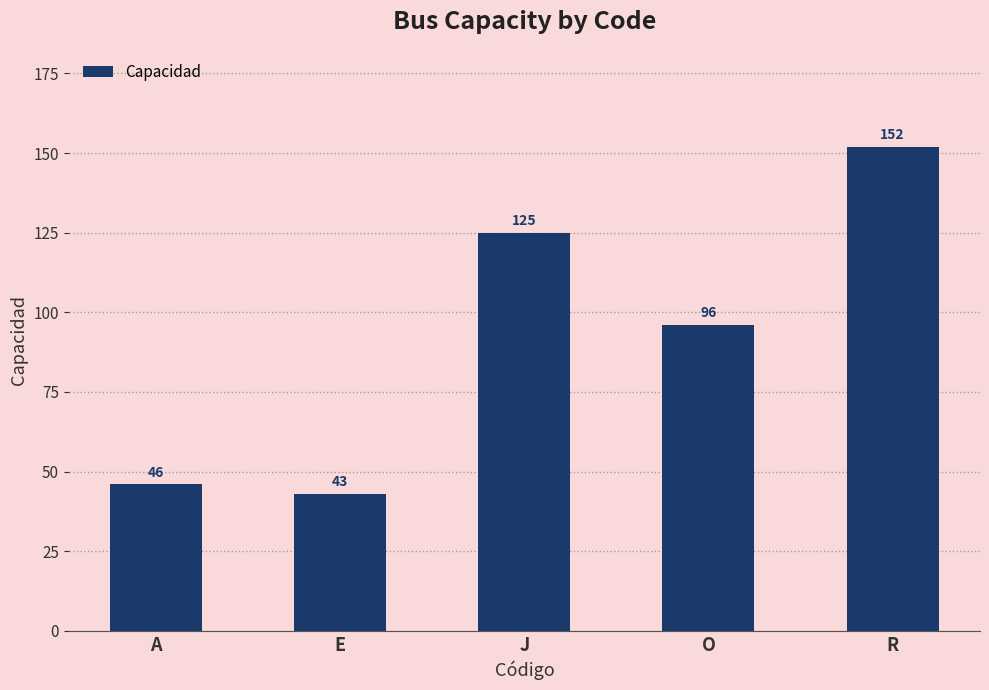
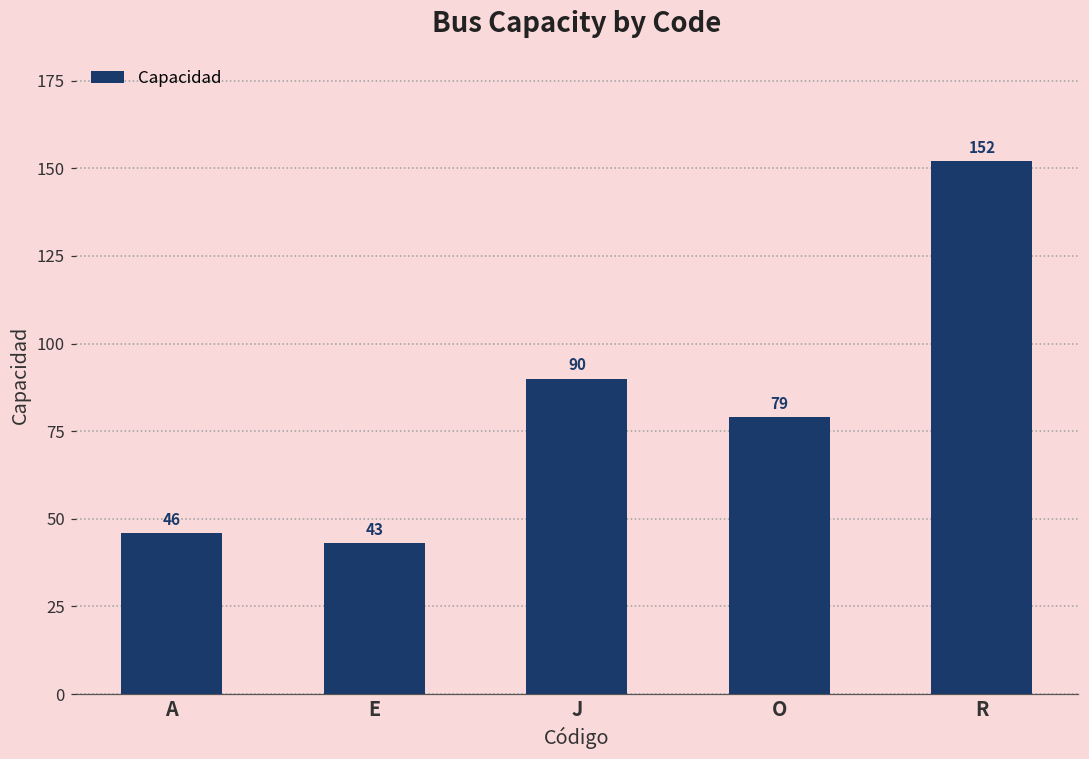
J: 125 -> 90
O: 96 -> 79
